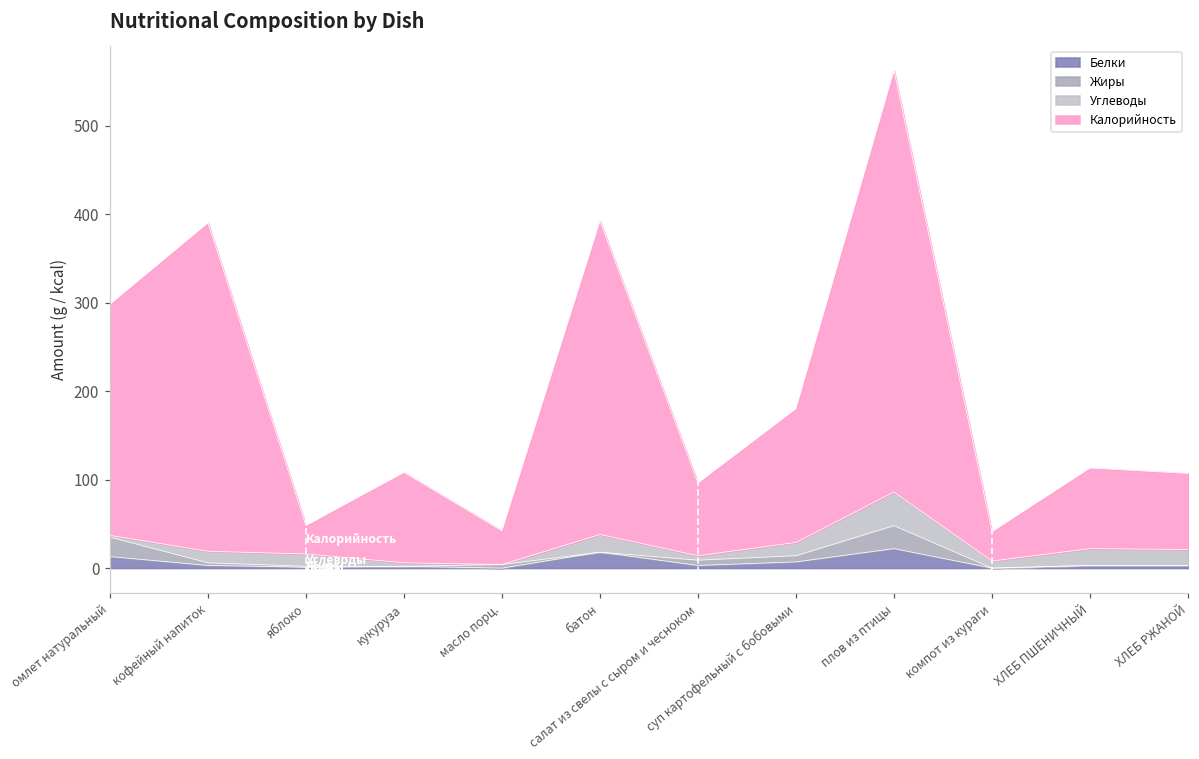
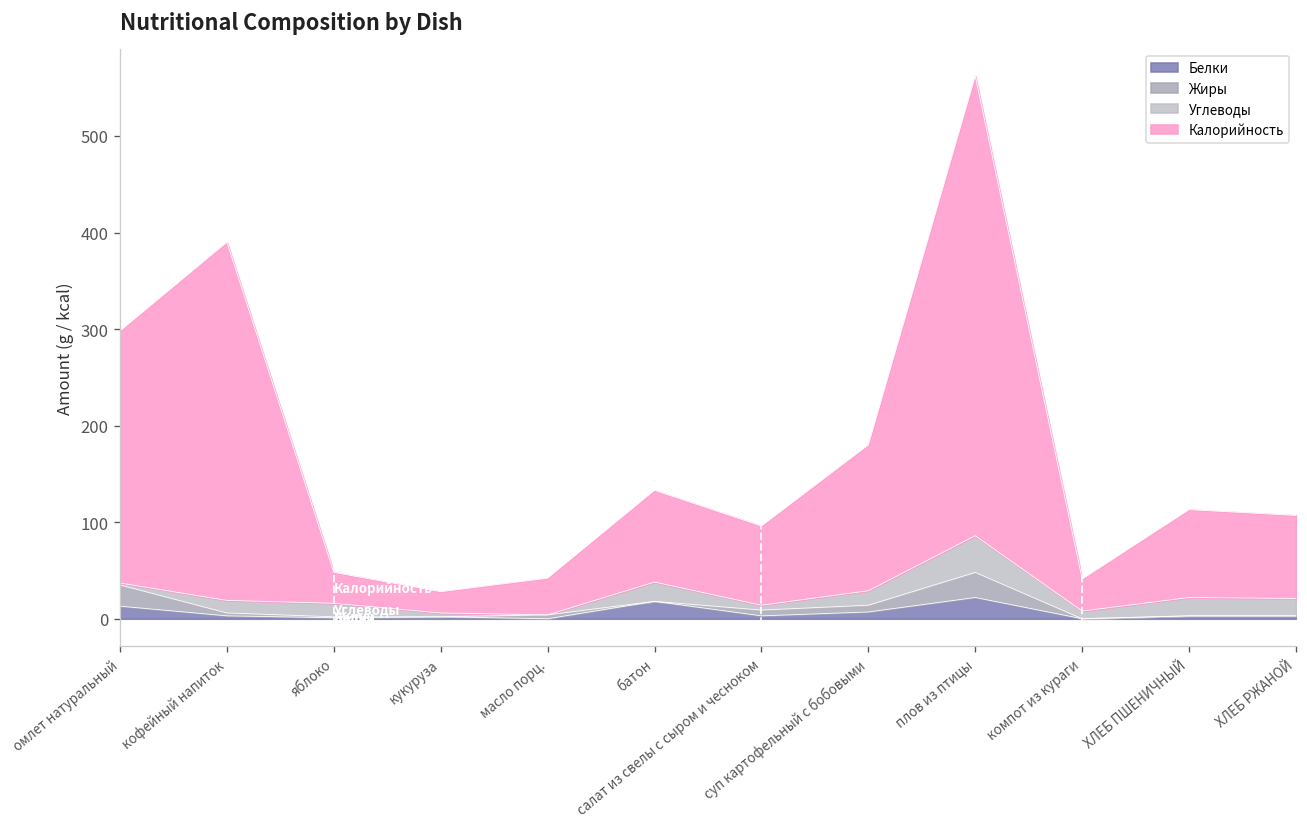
Калорийность, кукуруза: 100 -> 20
Калорийность, батон: 350 -> 100
